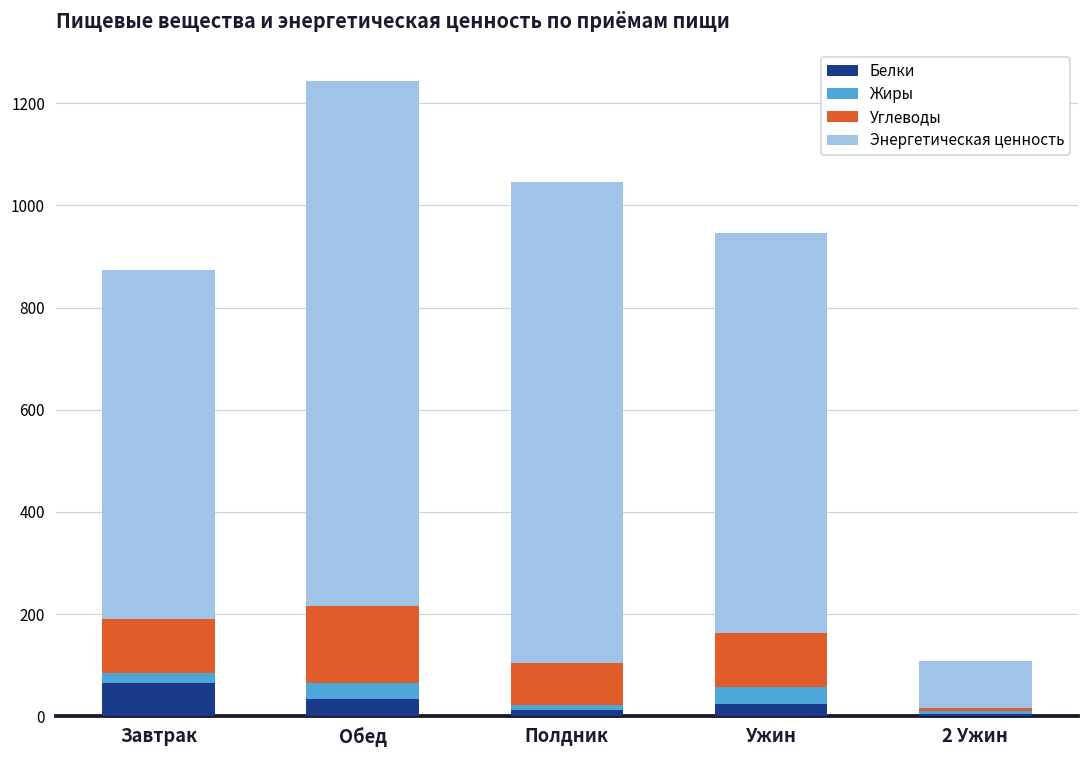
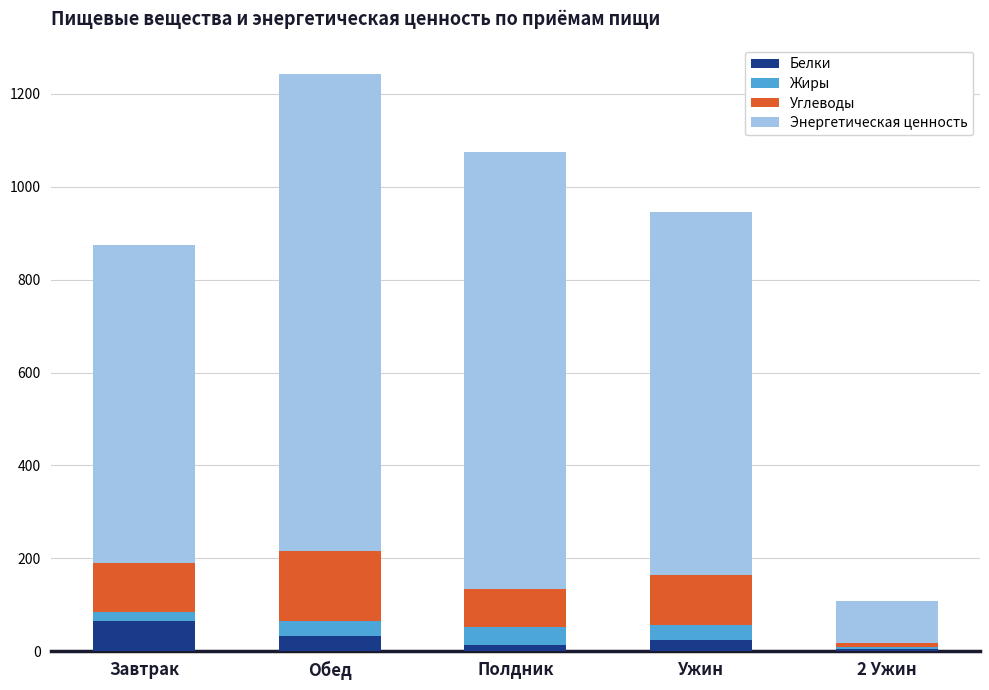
Жиры, Полдник: 10 -> 40
